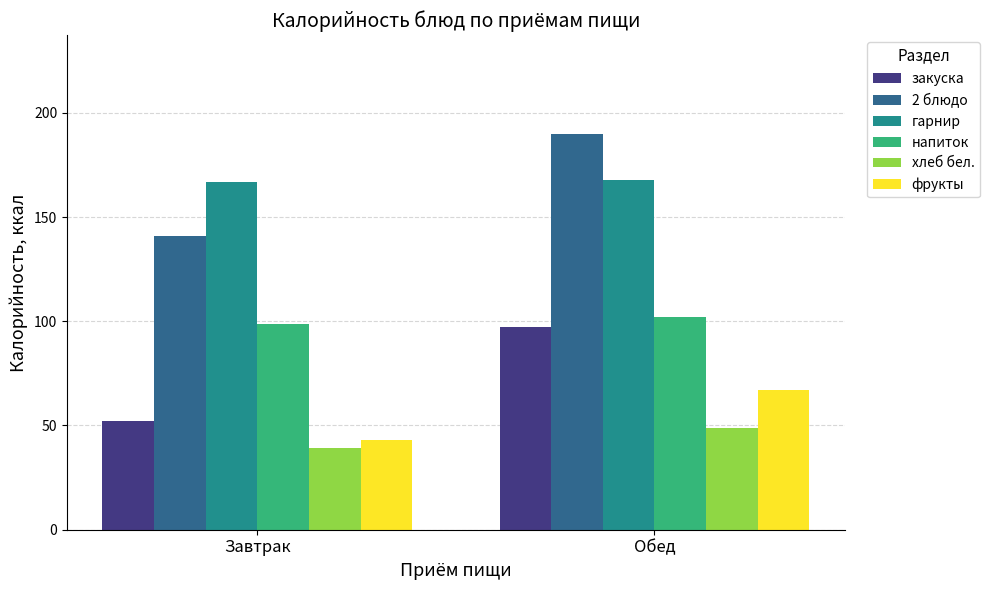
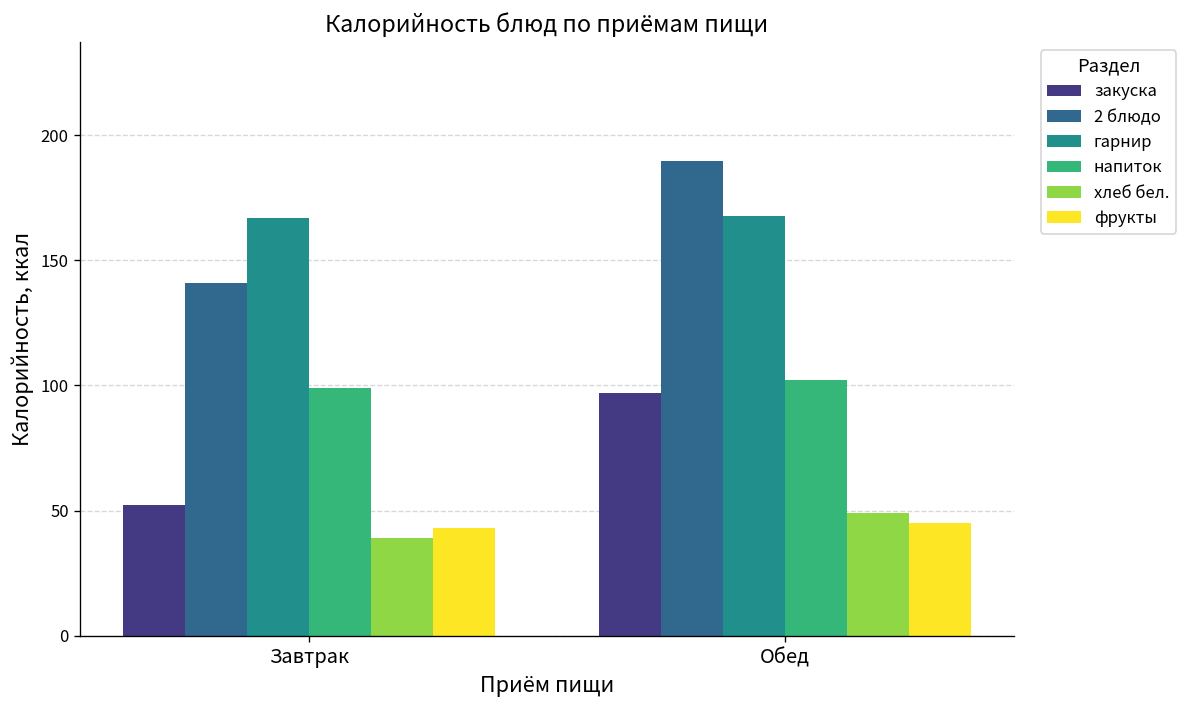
фрукты, Обед: 67 -> 45
